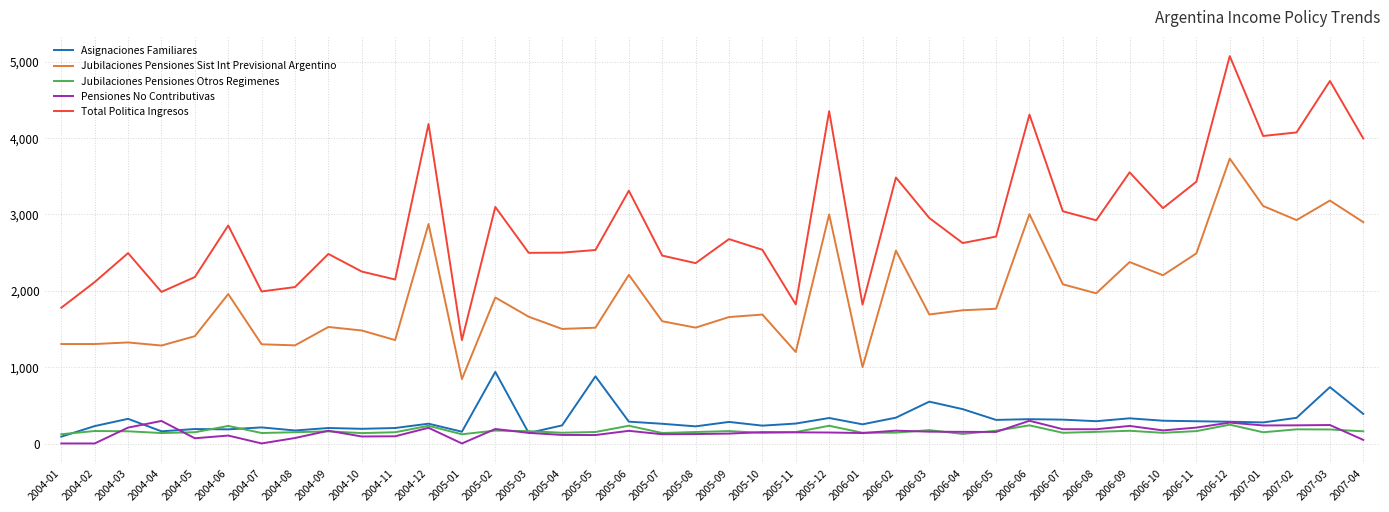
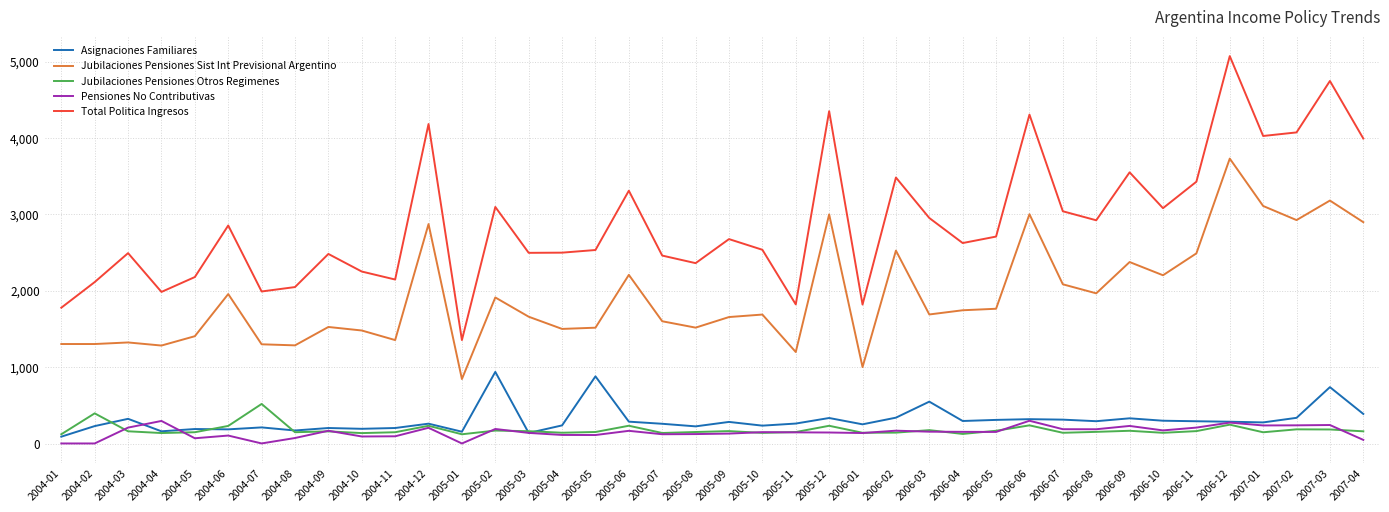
Jubilaciones Pensiones Otros Regimenes, 2004-02: 200 -> 400
Jubilaciones Pensiones Otros Regimenes, 2004-07: 100 -> 500
Asignaciones Familiares, 2006-04: 400 -> 300
